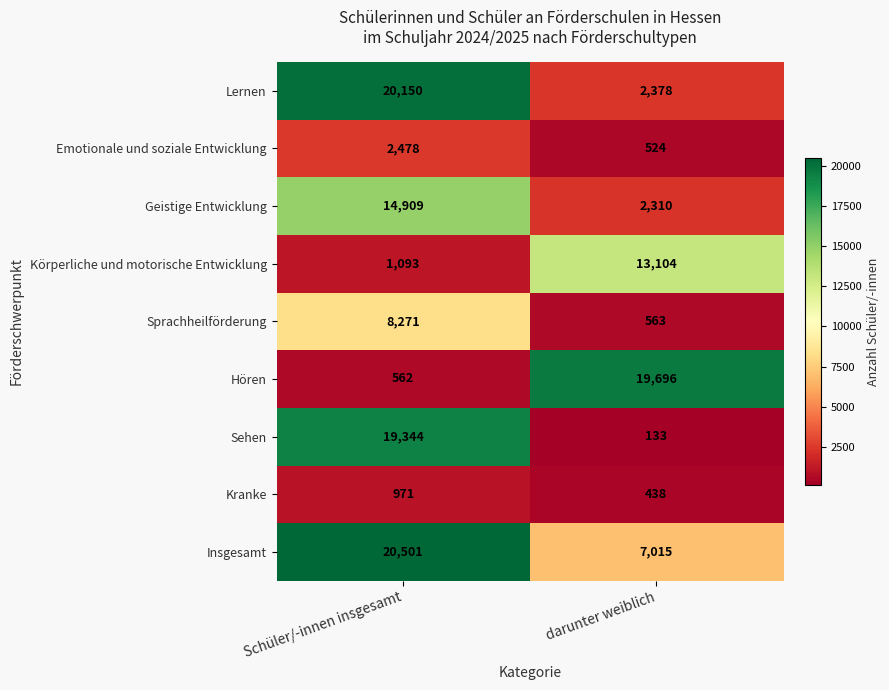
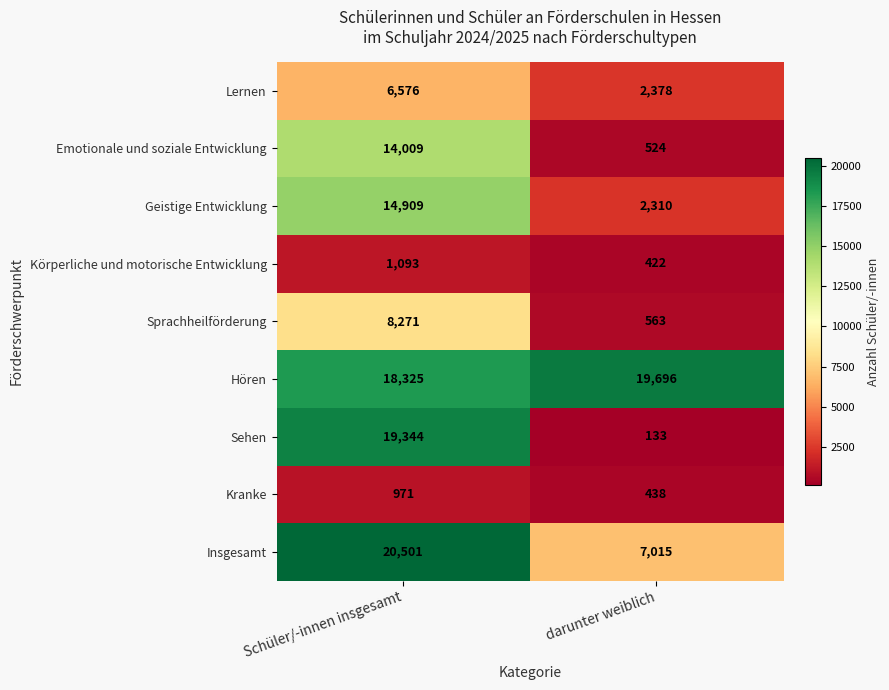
Lernen, Schüler/-innen insgesamt: 20,150 -> 6,576
Emotionale und soziale Entwicklung, Schüler/-innen insgesamt: 2,478 -> 14,009
Körperliche und motorische Entwicklung, darunter weiblich: 13,104 -> 422
Hören, Schüler/-innen insgesamt: 562 -> 18,325
